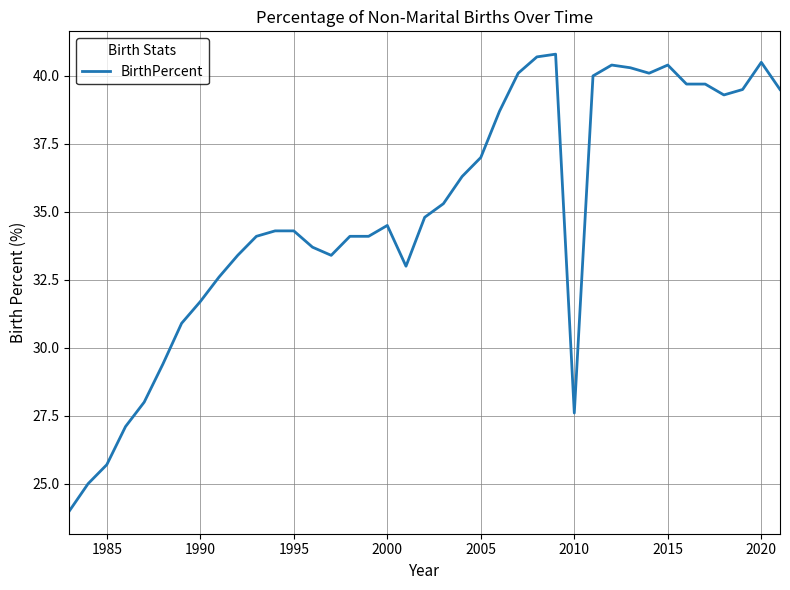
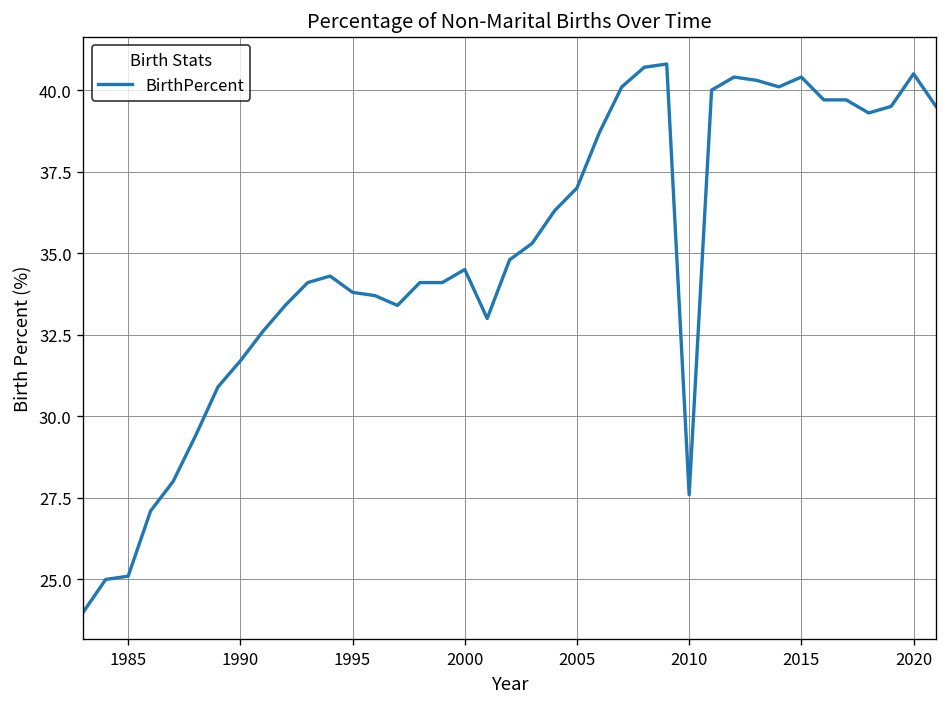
1985: 25.7 -> 25.1
1995: 34.3 -> 33.8
